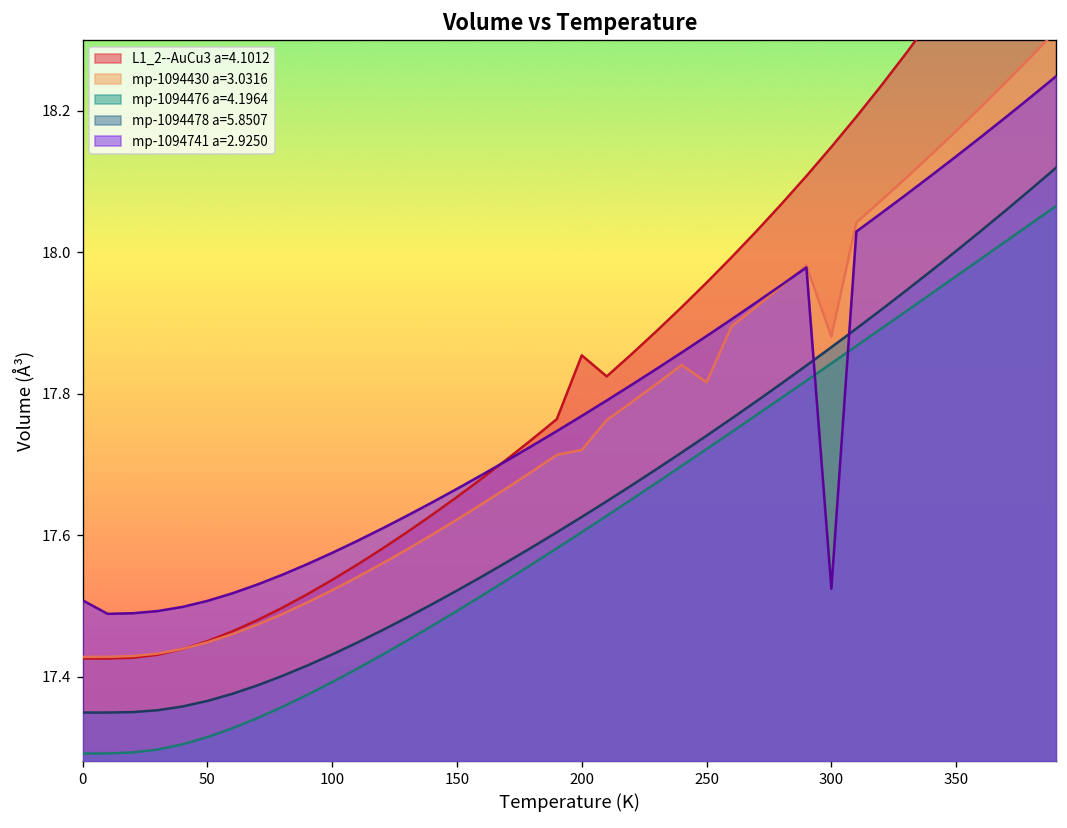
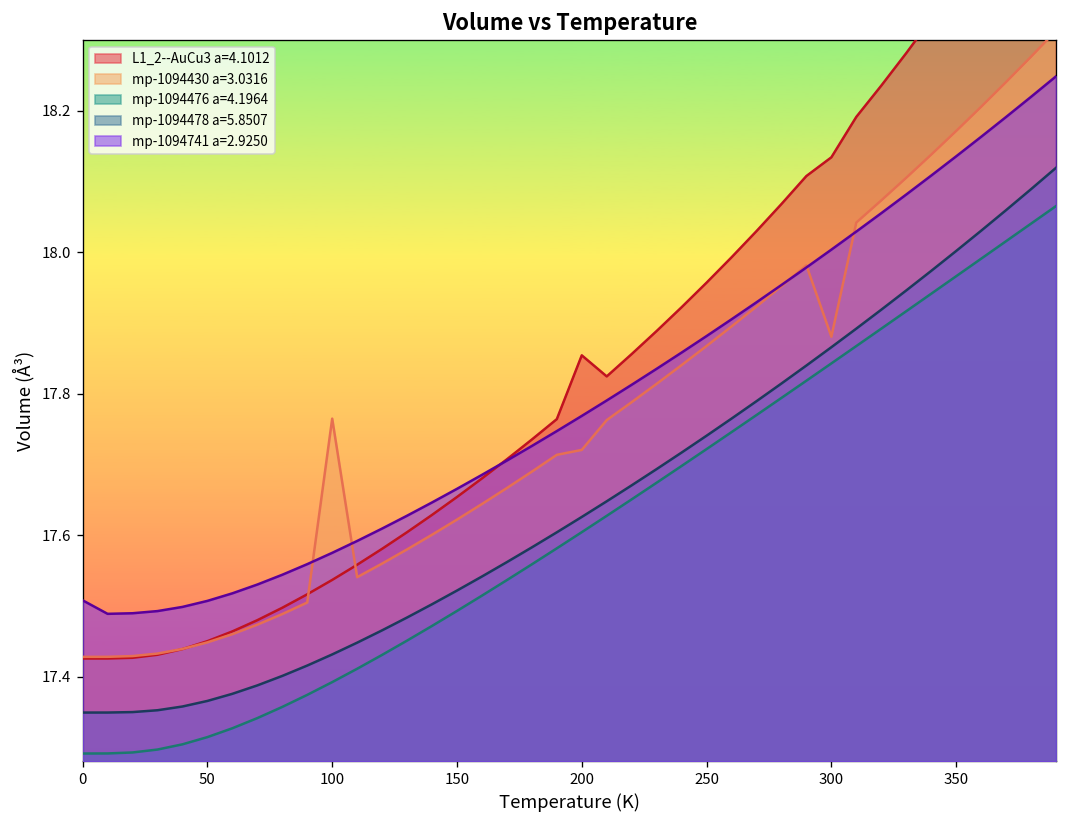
mp-1094430 a=3.0316, 100: 17.52 -> 17.76
mp-1094430 a=3.0316, 250: 17.82 -> 17.87
L1_2--AuCu3 a=4.1012, 300: 18.15 -> 18.13
mp-1094741 a=2.9250, 300: 17.52 -> 18.00
